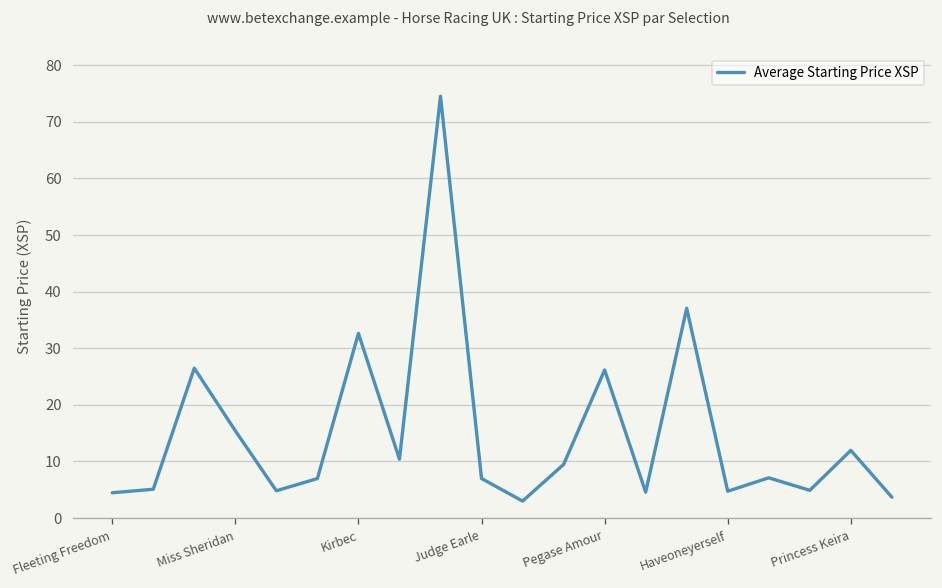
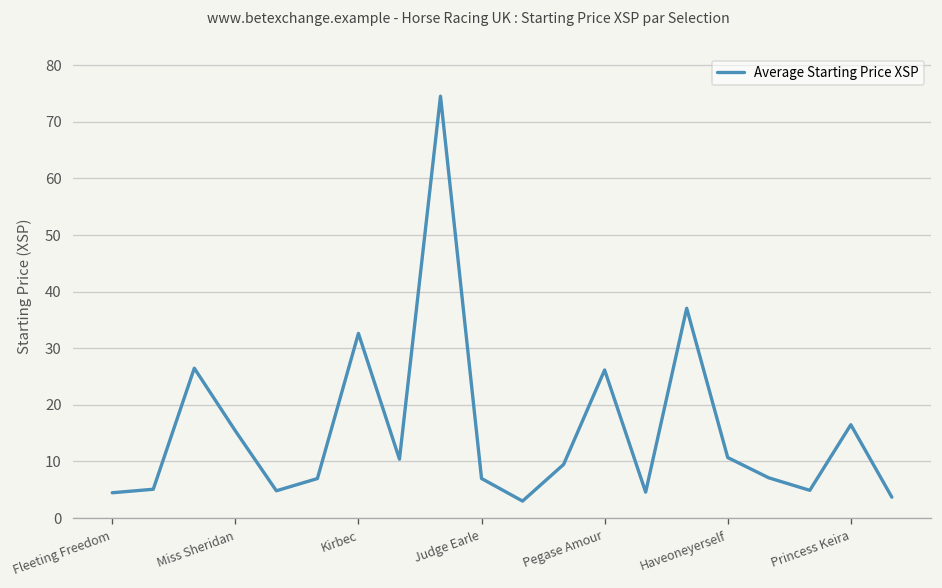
Haveoneyerself: 5 -> 11
Princess Keira: 12 -> 16
